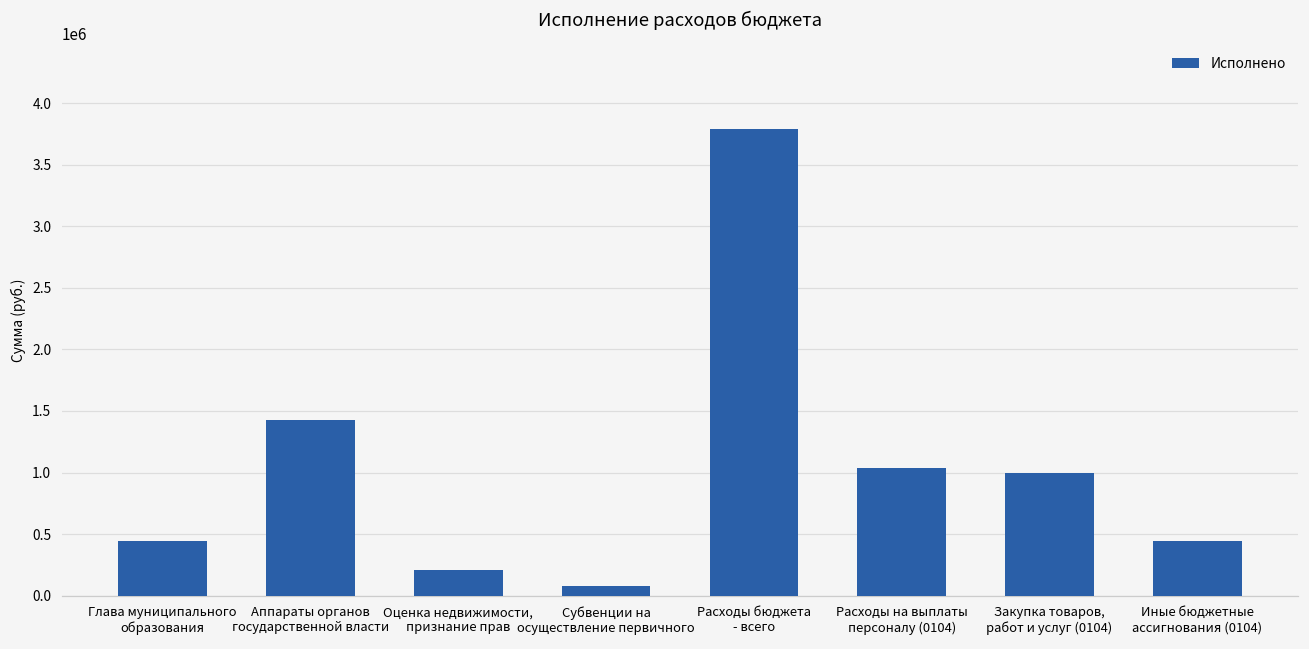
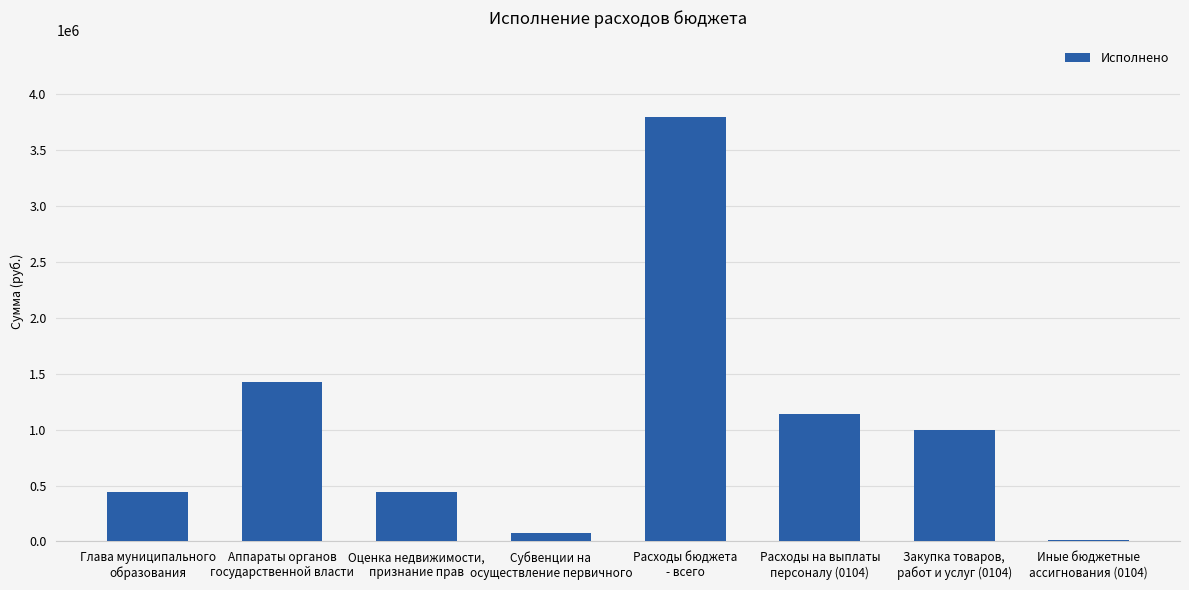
Оценка недвижимости, признание прав: 210000 -> 440000
Расходы на выплаты персоналу (0104): 1040000 -> 1130000
Иные бюджетные ассигнования (0104): 450000 -> 10000
